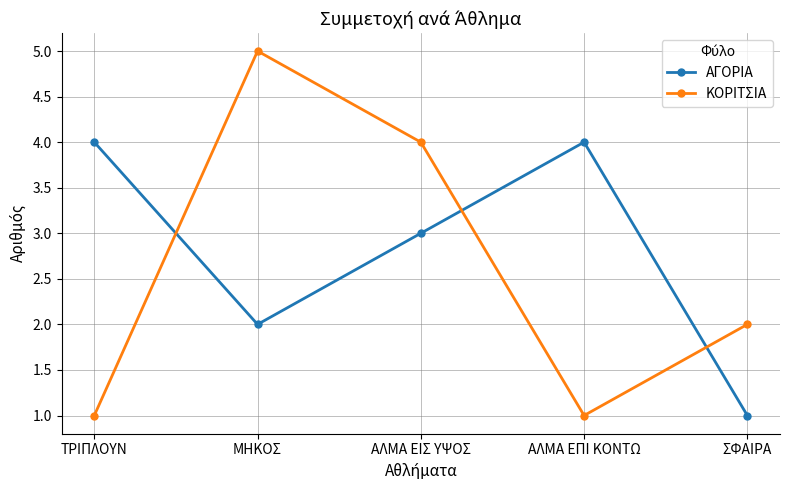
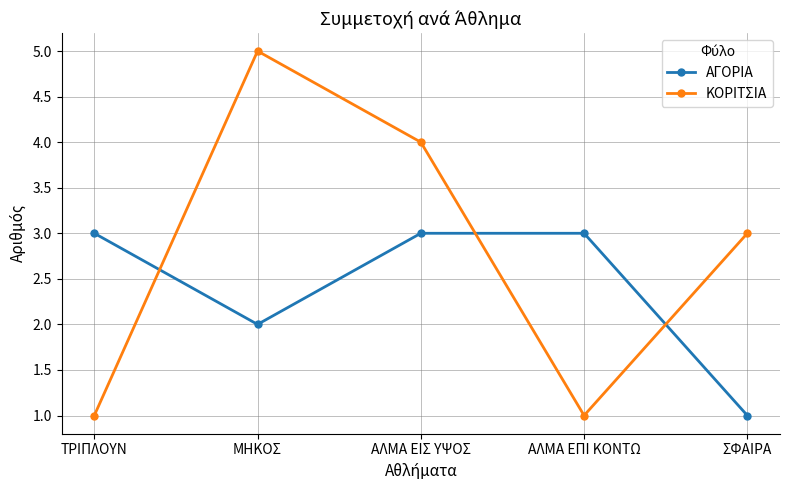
ΑΓΟΡΙΑ, ΤΡΙΠΛΟΥΝ: 4 -> 3
ΑΓΟΡΙΑ, ΑΛΜΑ ΕΠΙ ΚΟΝΤΩ: 4 -> 3
ΚΟΡΙΤΣΙΑ, ΣΦΑΙΡΑ: 2 -> 3
